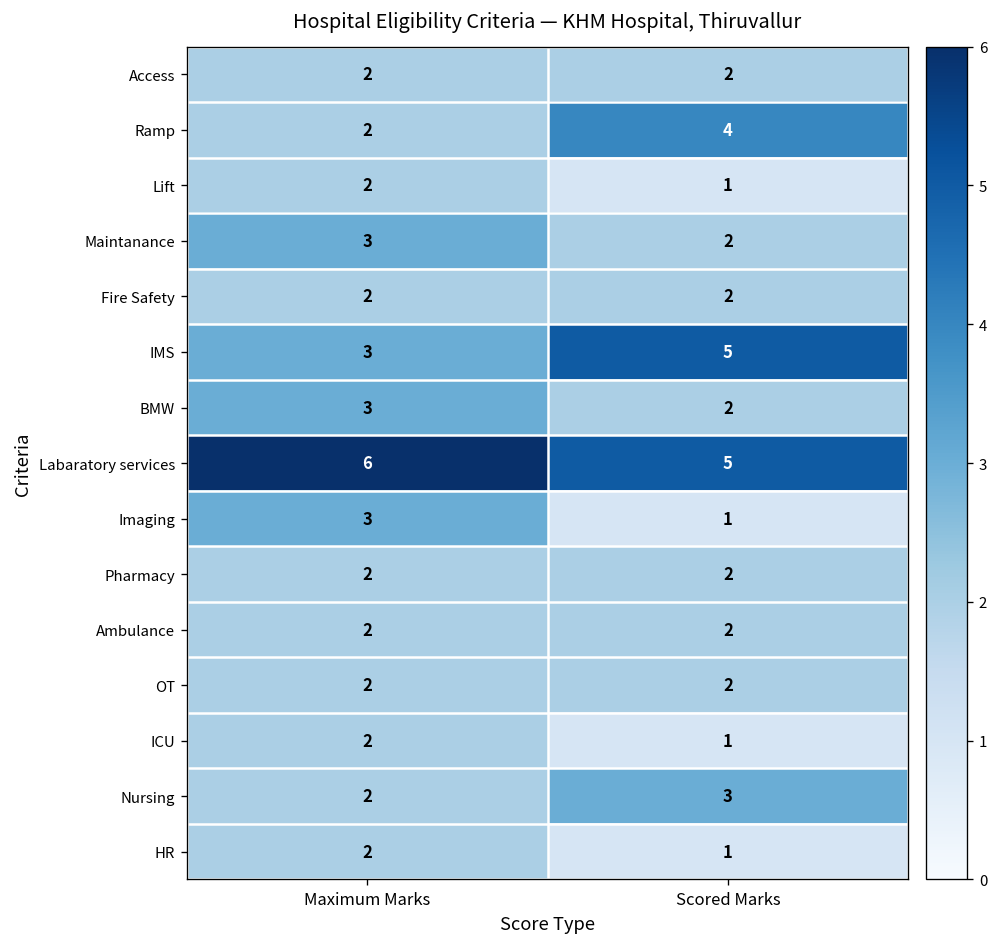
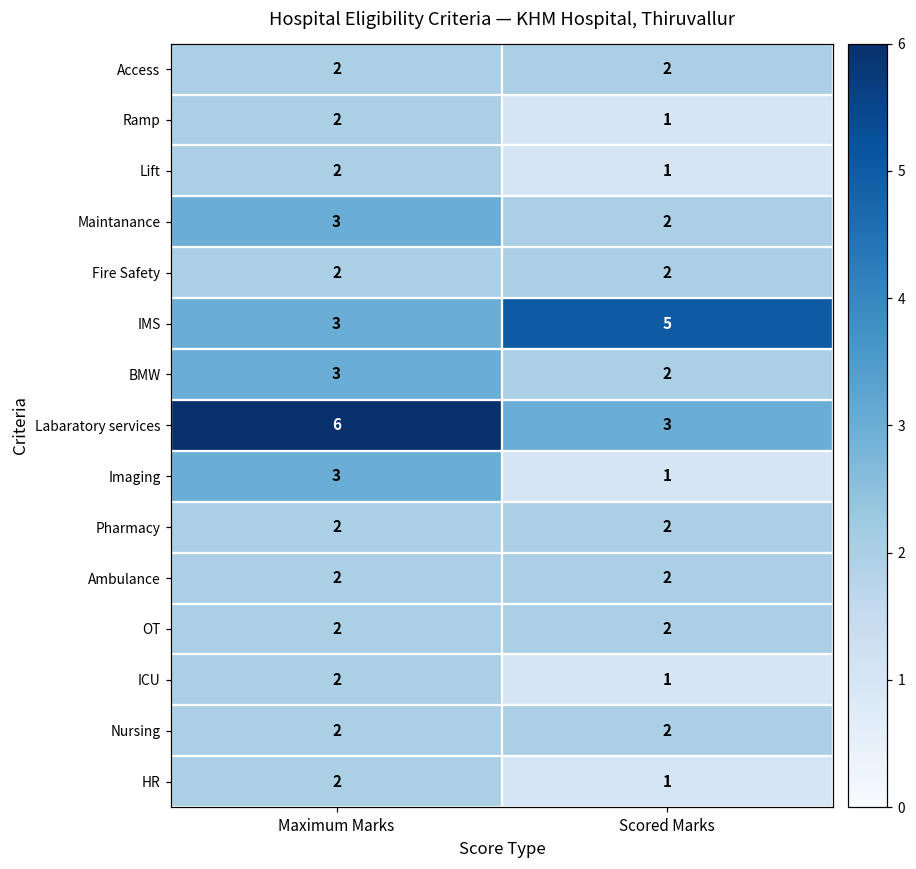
Ramp, Scored Marks: 4 -> 1
Labaratory services, Scored Marks: 5 -> 3
Nursing, Scored Marks: 3 -> 2
